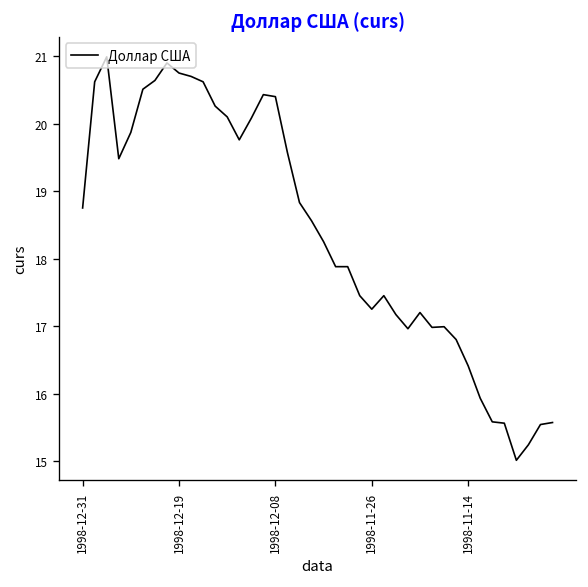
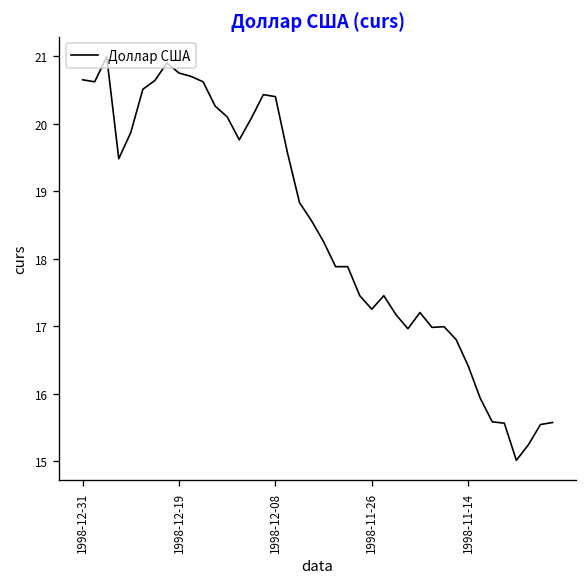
1998-12-31: 18.8 -> 20.7
